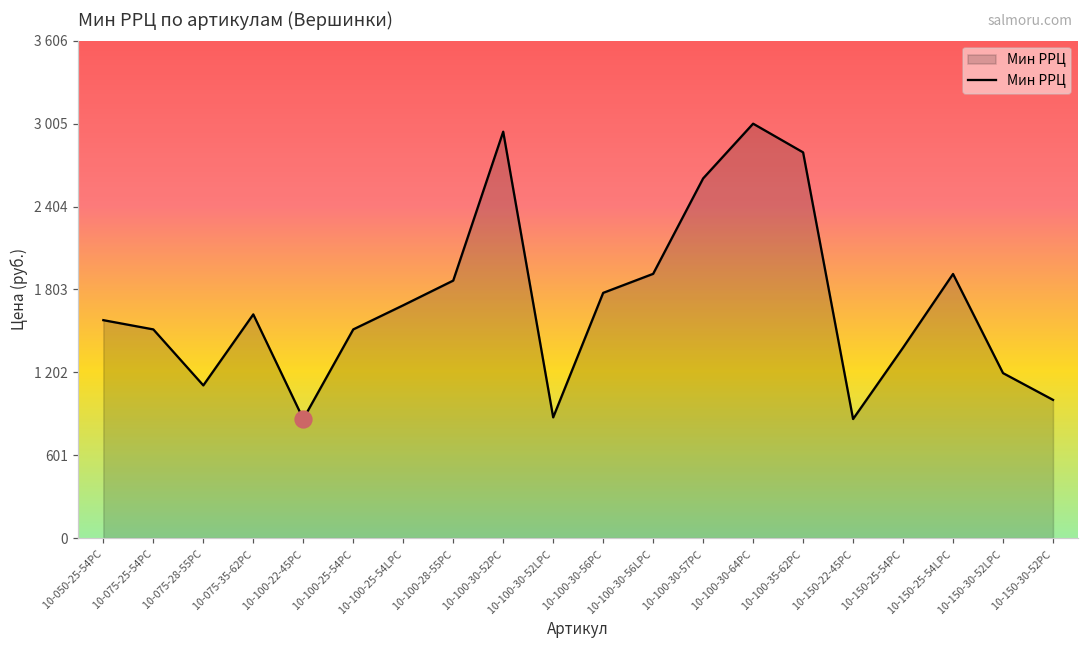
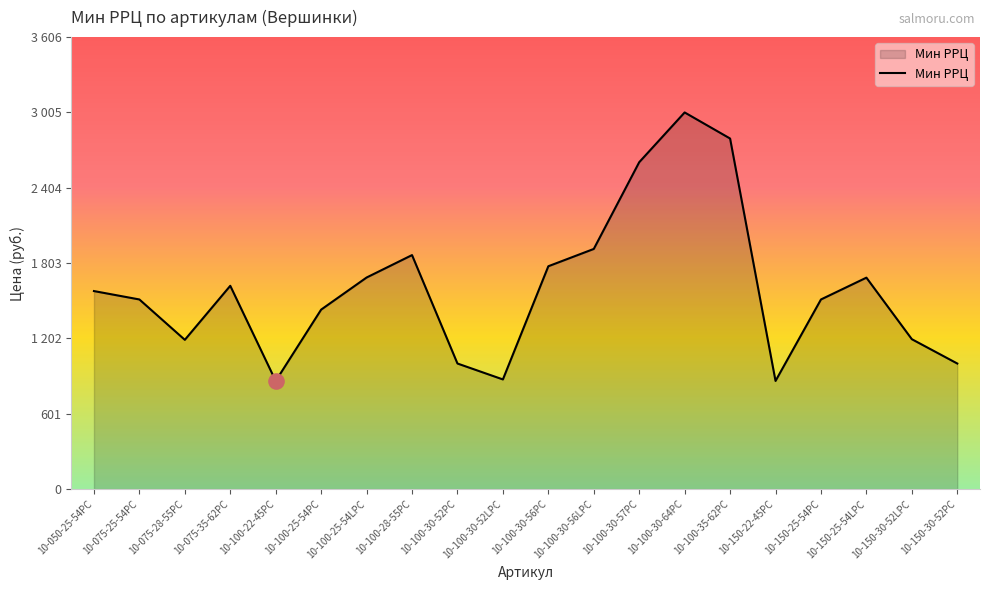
Мин РРЦ, 10-075-28-55PC: 1110 -> 1190
Мин РРЦ, 10-100-25-54PC: 1510 -> 1430
Мин РРЦ, 10-100-30-52PC: 2950 -> 1000
Мин РРЦ, 10-150-25-54PC: 1380 -> 1510
Мин РРЦ, 10-150-25-54LPC: 1920 -> 1690
